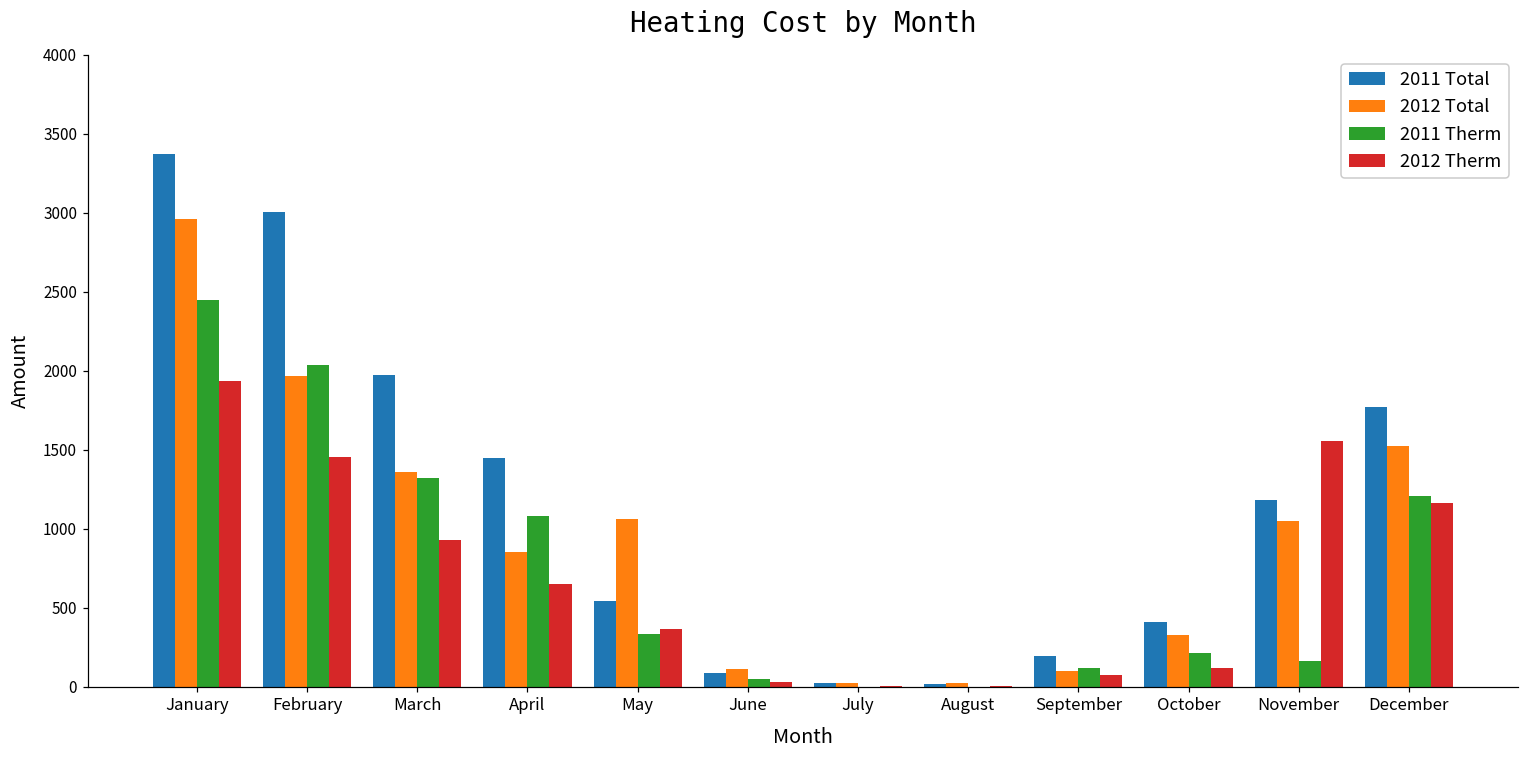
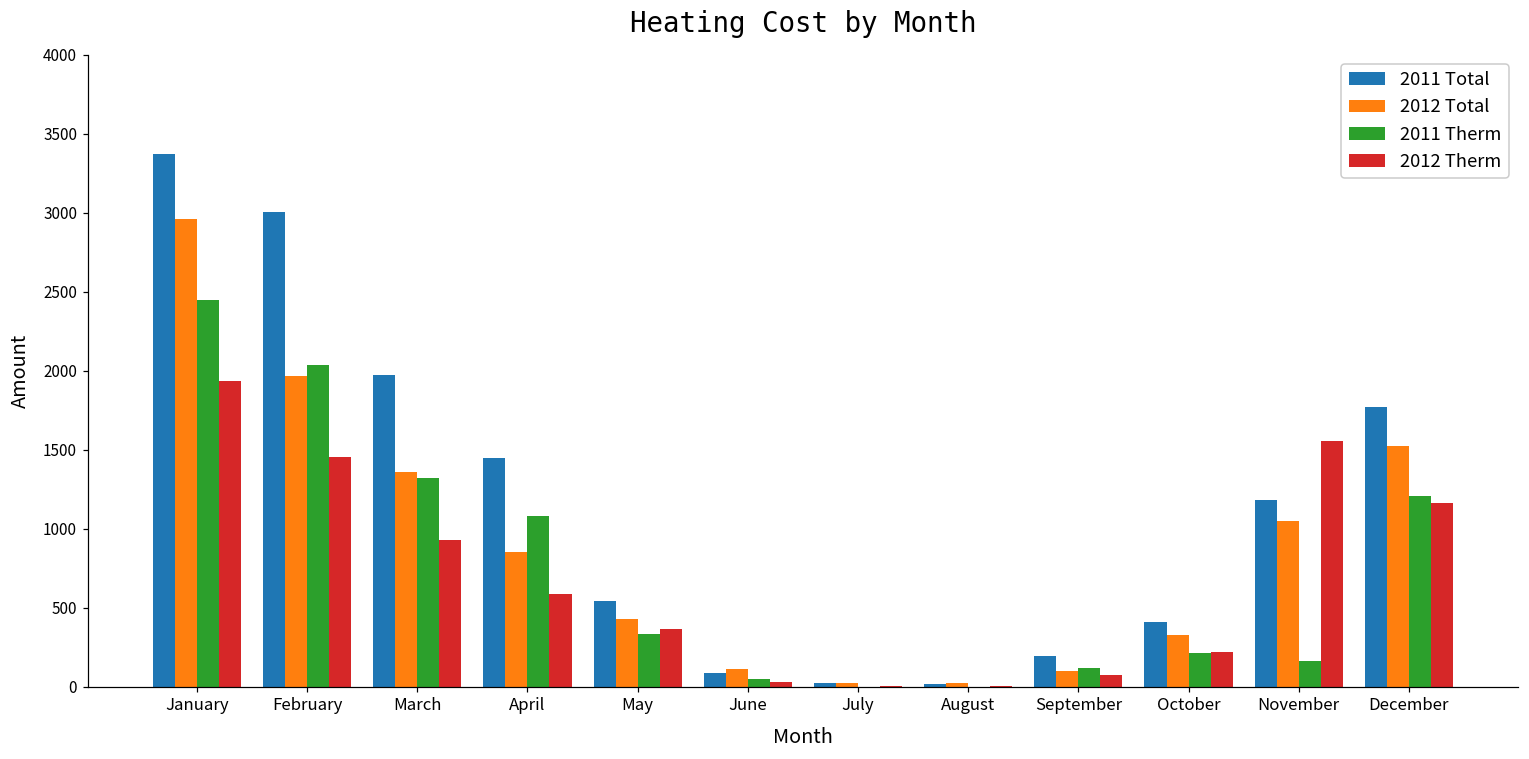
2012 Therm, April: 650 -> 580
2012 Total, May: 1060 -> 430
2012 Therm, October: 120 -> 220
